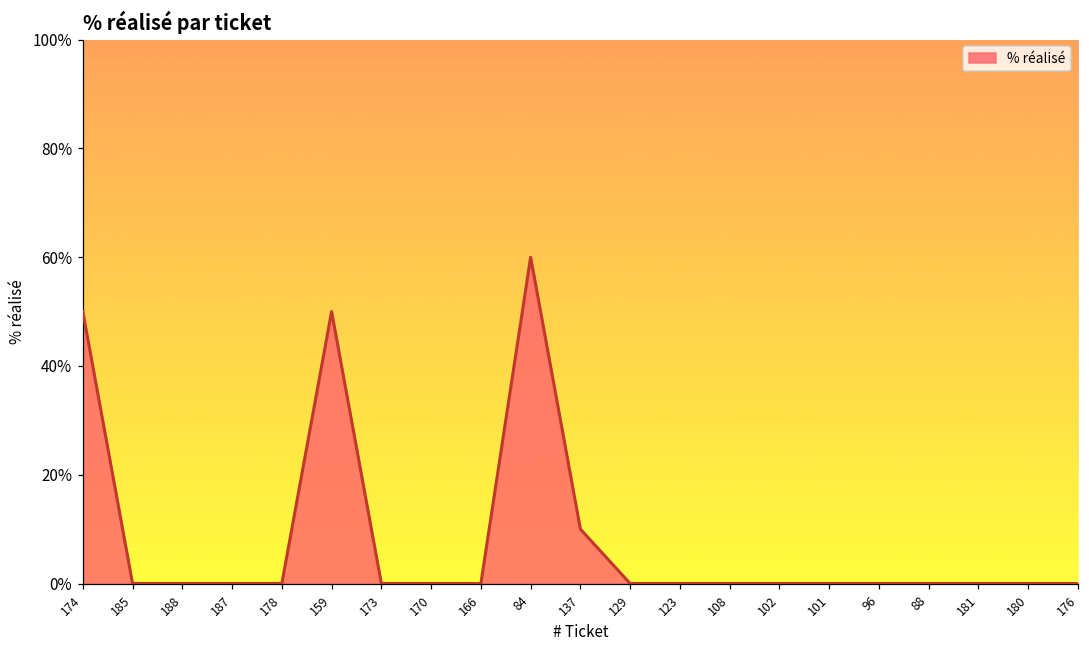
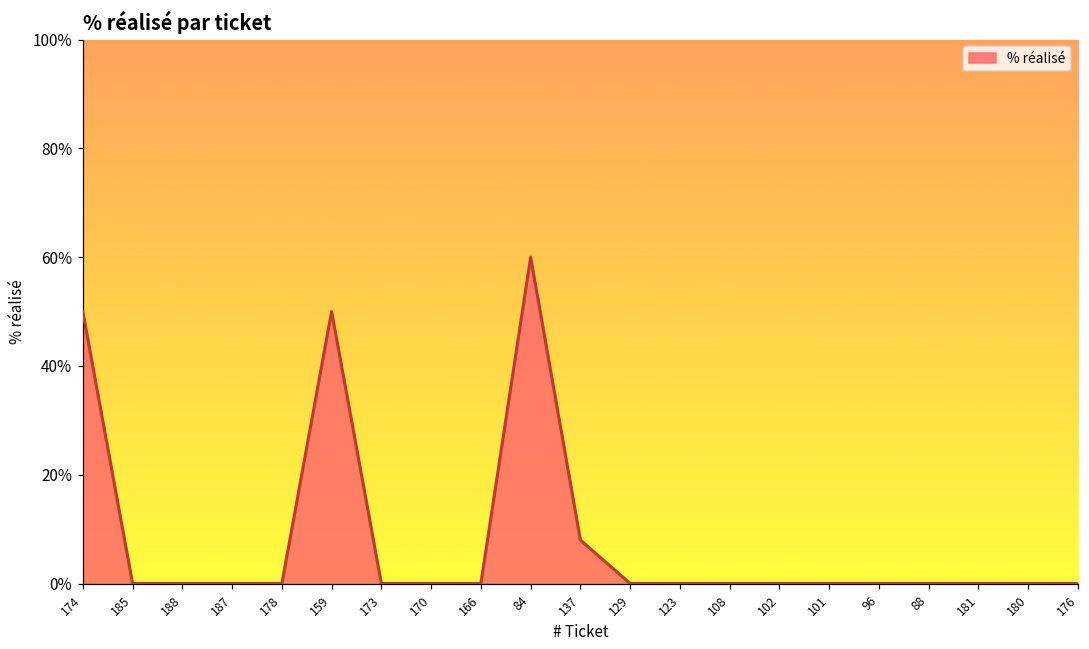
137: 10% -> 8%
